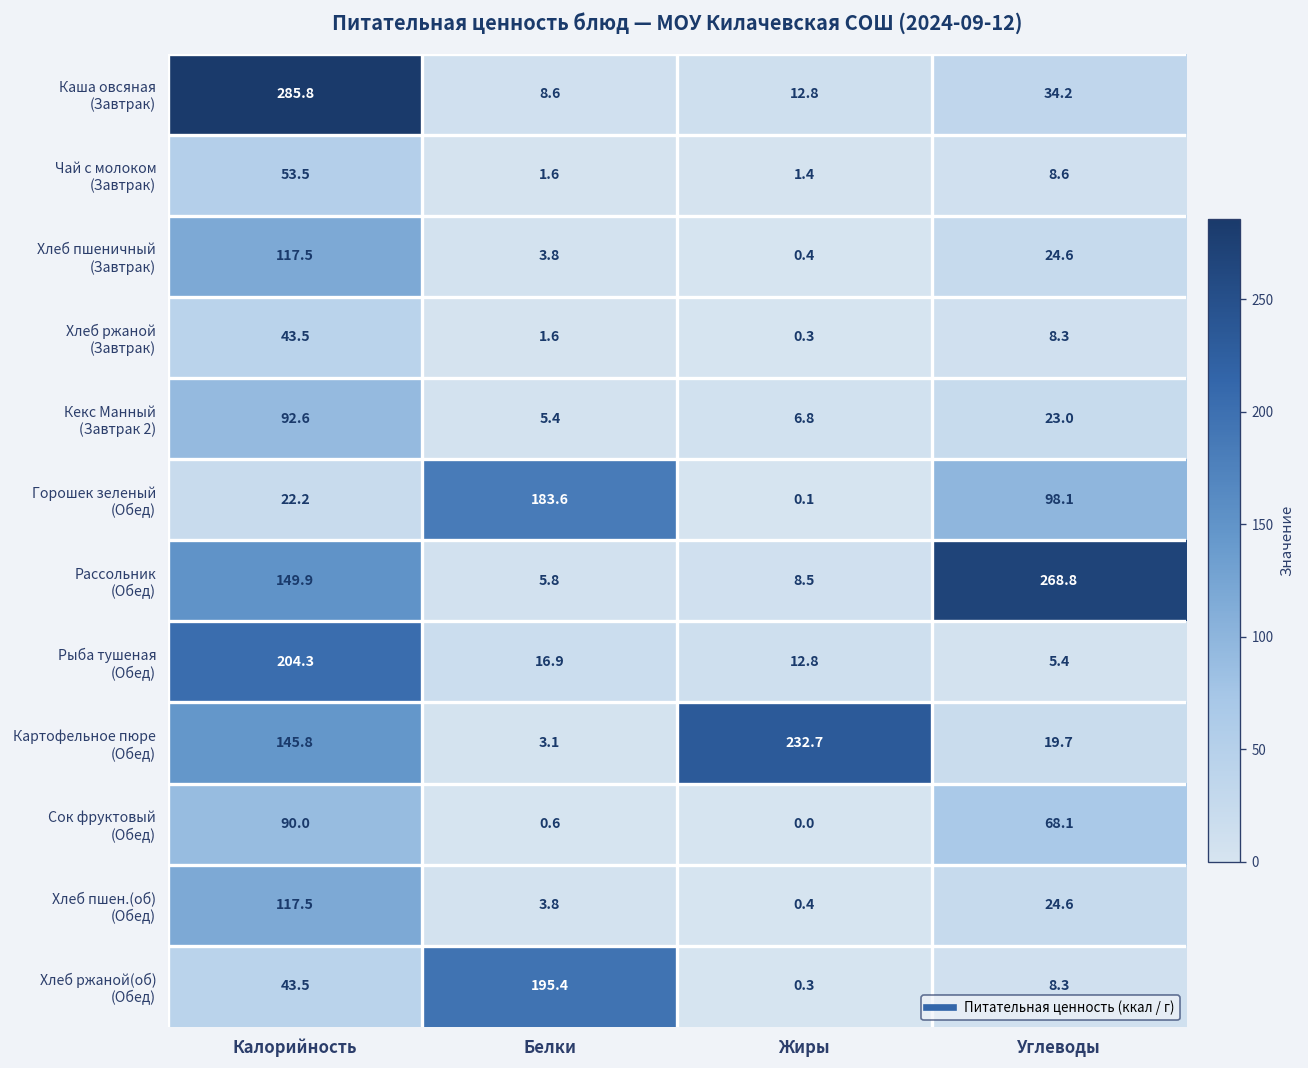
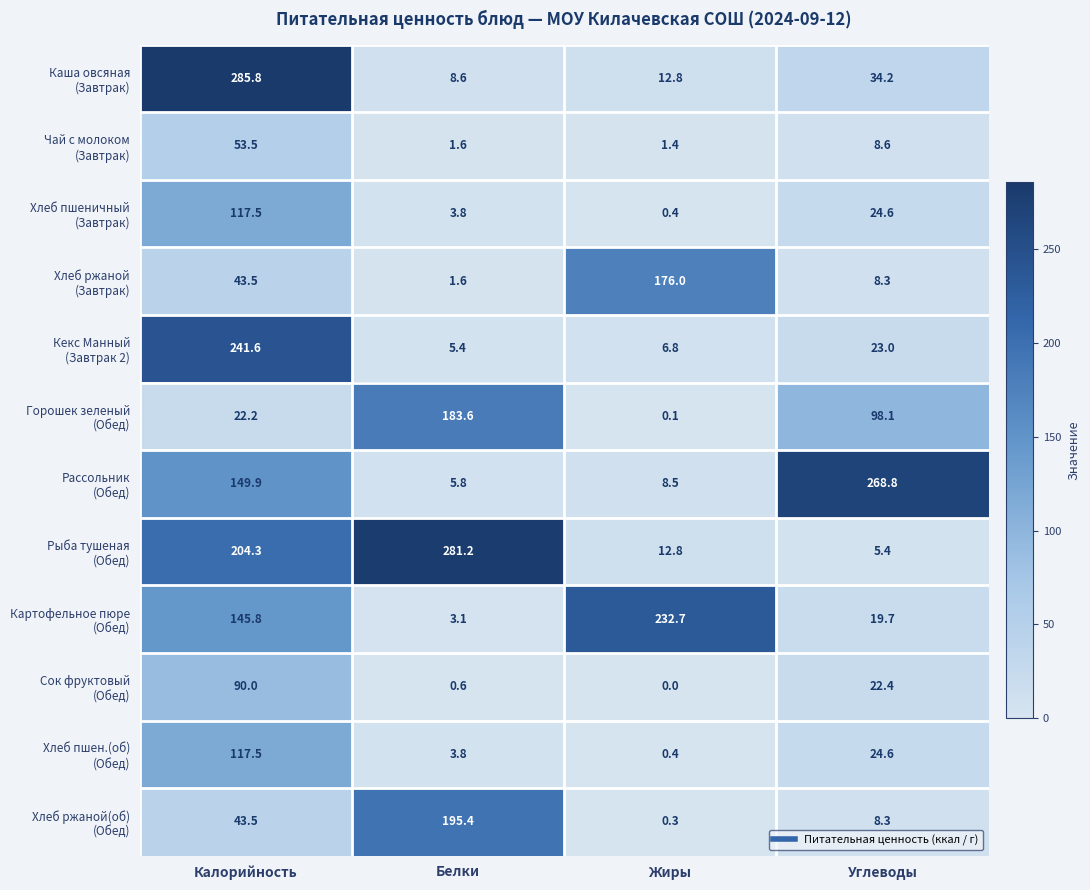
Хлеб ржаной (Завтрак), Жиры: 0.3 -> 176.0
Кекс Манный (Завтрак 2), Калорийность: 92.6 -> 241.6
Рыба тушеная (Обед), Белки: 16.9 -> 281.2
Сок фруктовый (Обед), Углеводы: 68.1 -> 22.4
